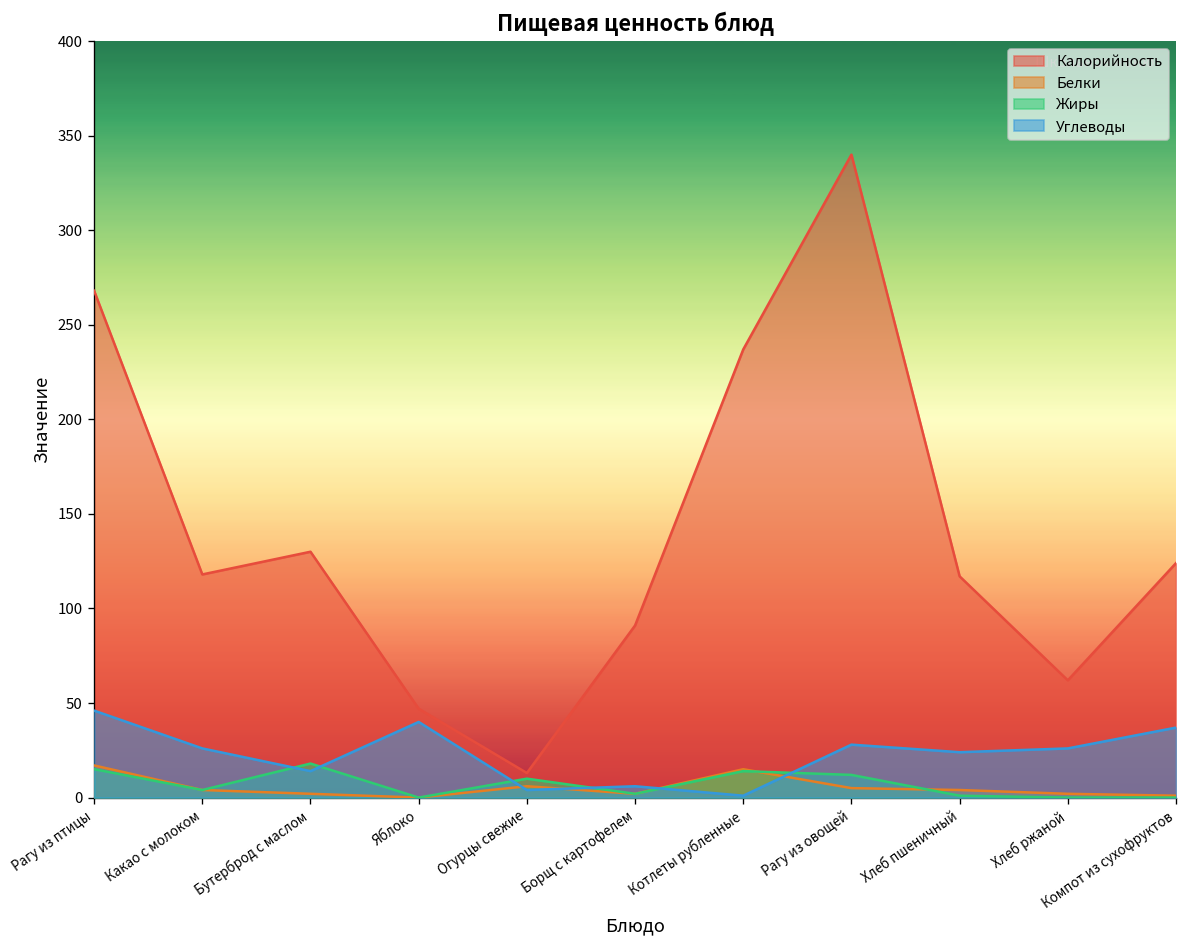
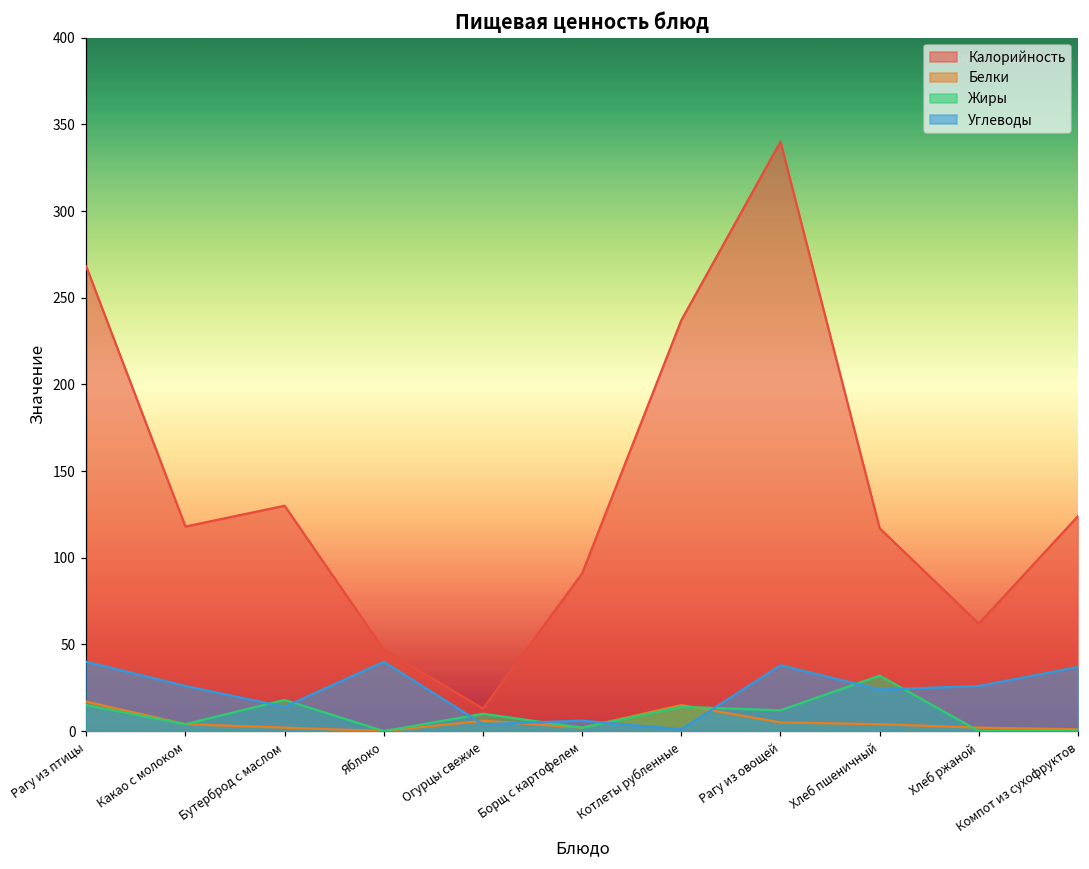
Углеводы, Рагу из птицы: 46 -> 40
Углеводы, Рагу из овощей: 28 -> 38
Жиры, Хлеб пшеничный: 1 -> 32
